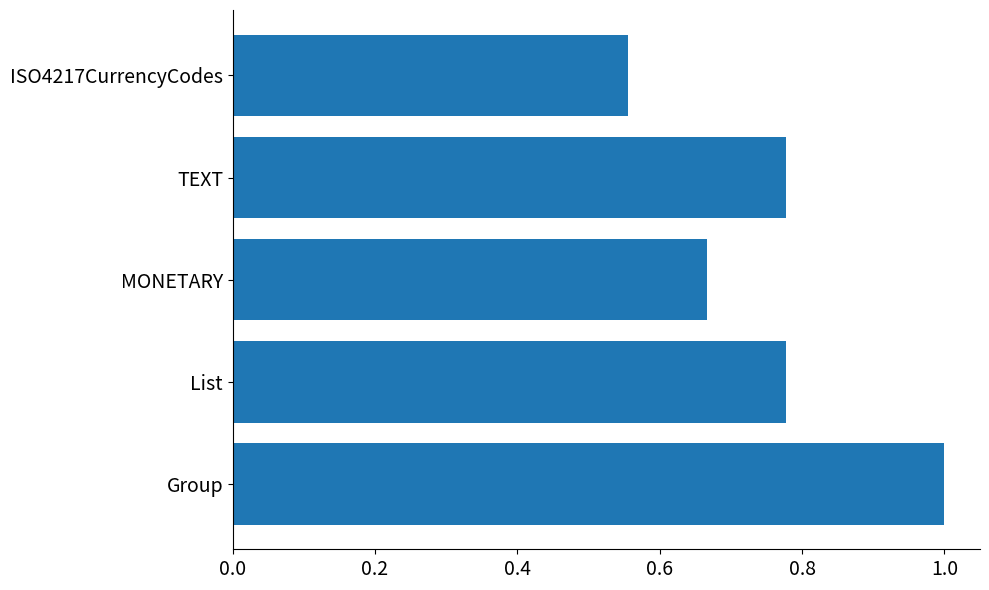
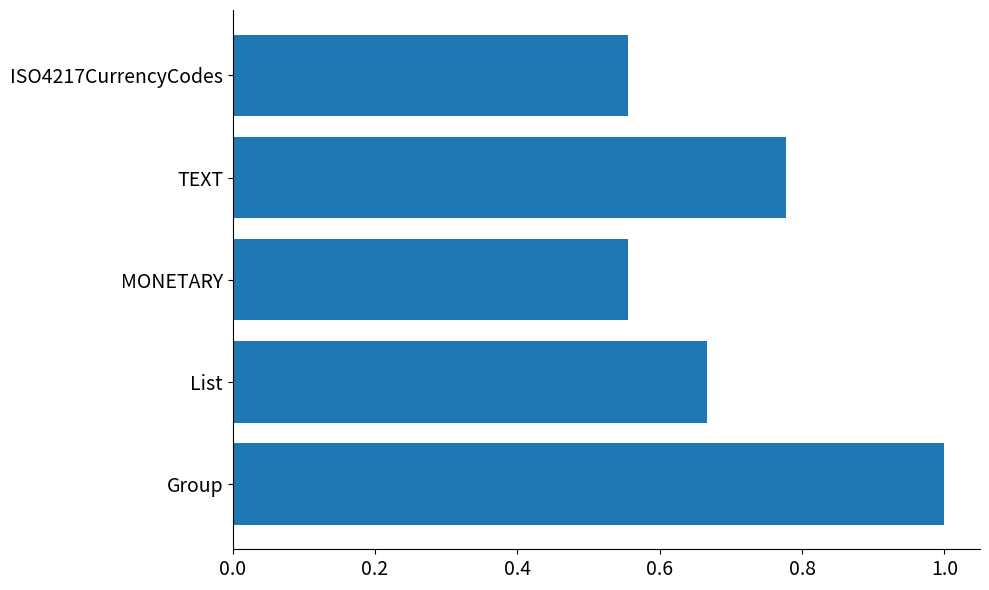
MONETARY: 0.67 -> 0.56
List: 0.78 -> 0.67
